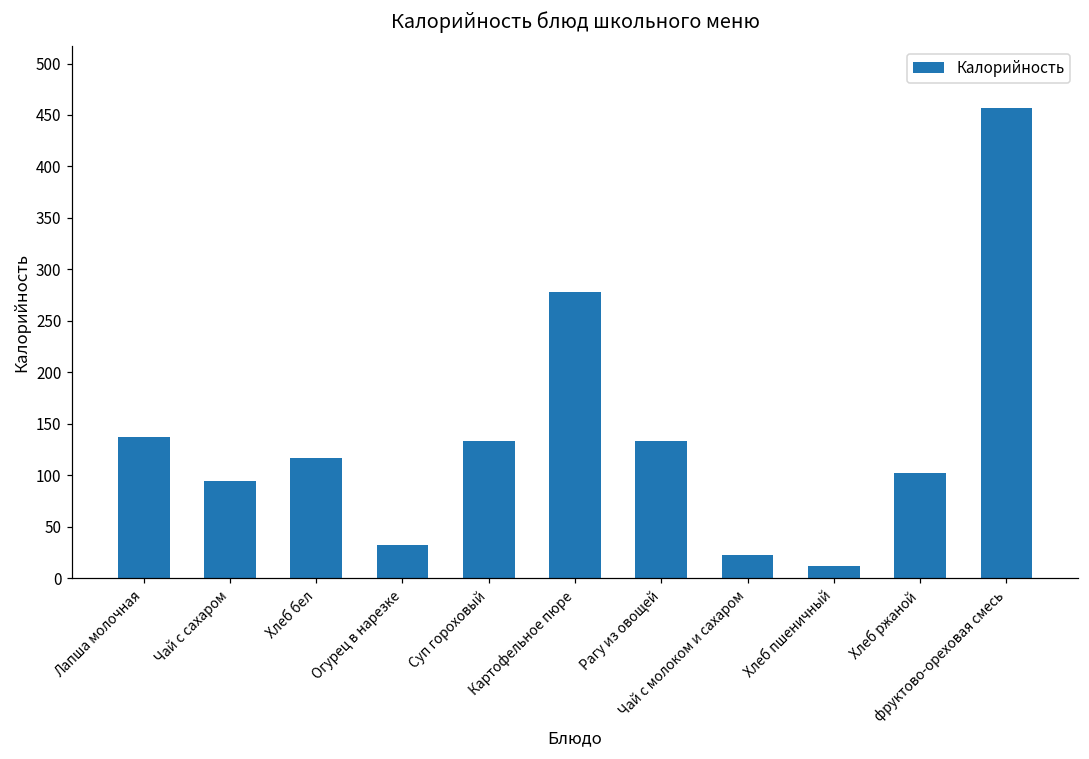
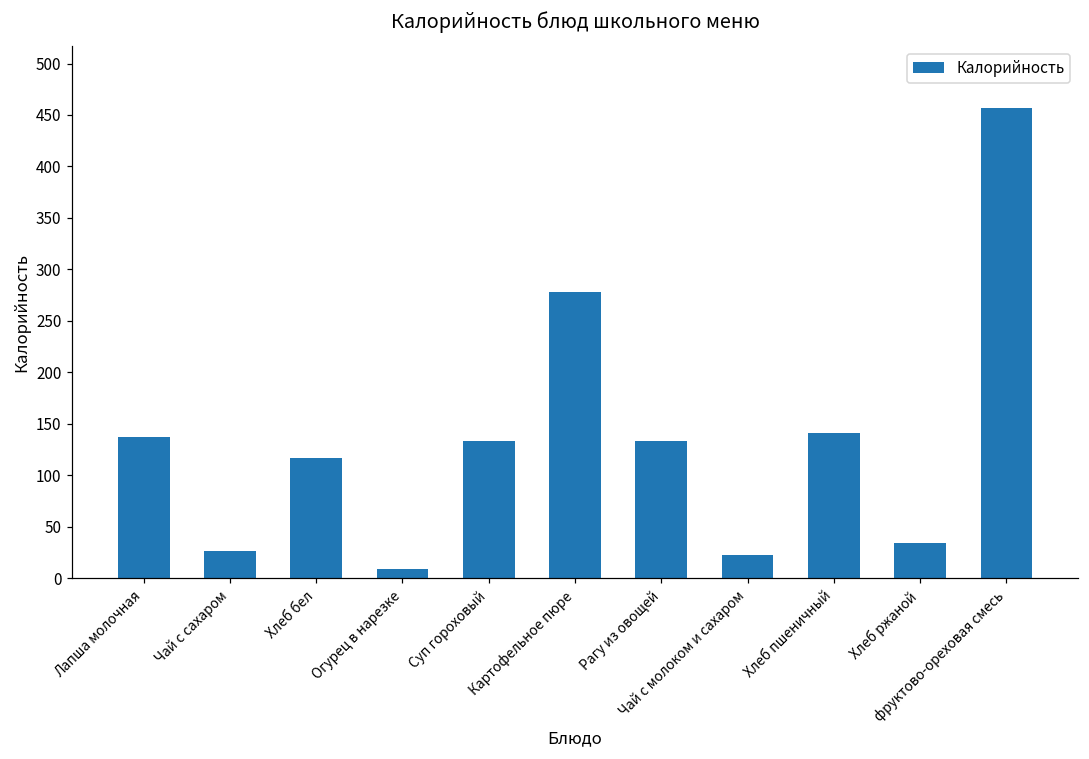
Чай с сахаром: 90 -> 30
Огурец в нарезке: 30 -> 10
Хлеб пшеничный: 10 -> 140
Хлеб ржаной: 100 -> 30
